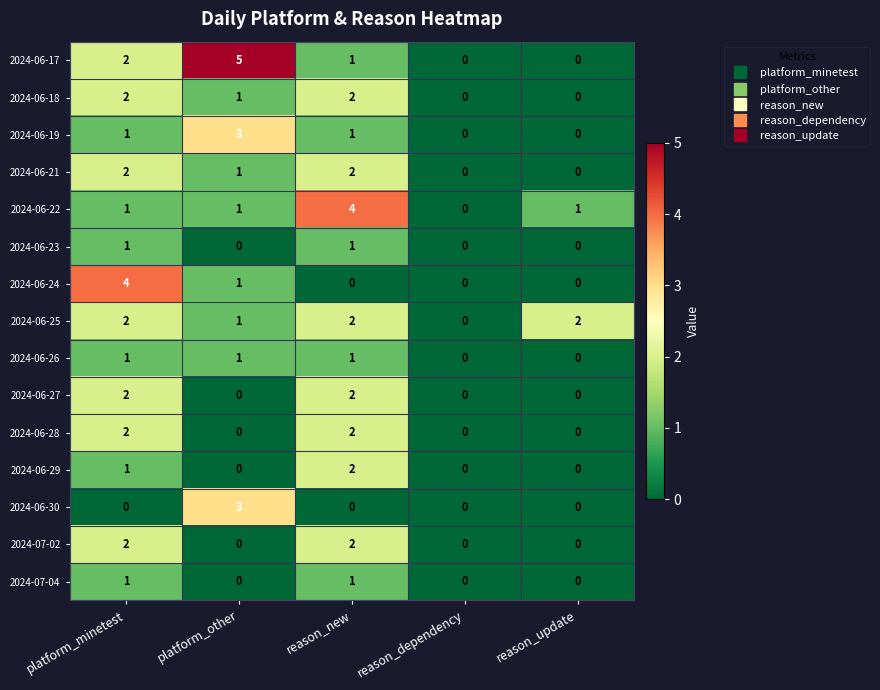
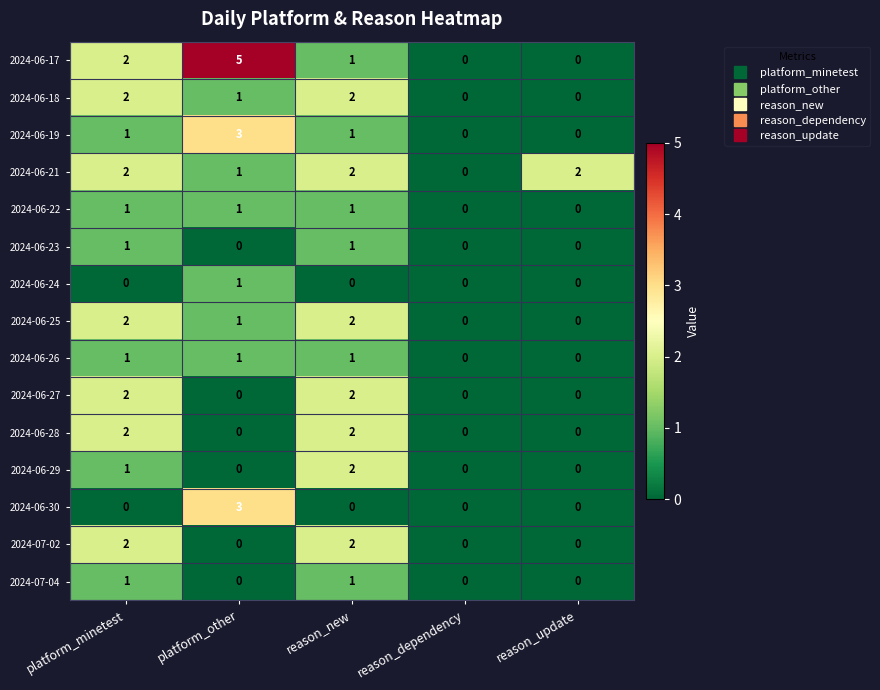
2024-06-21, reason_update: 0 -> 2
2024-06-22, reason_new: 4 -> 1
2024-06-22, reason_update: 1 -> 0
2024-06-24, platform_minetest: 4 -> 0
2024-06-25, reason_update: 2 -> 0
